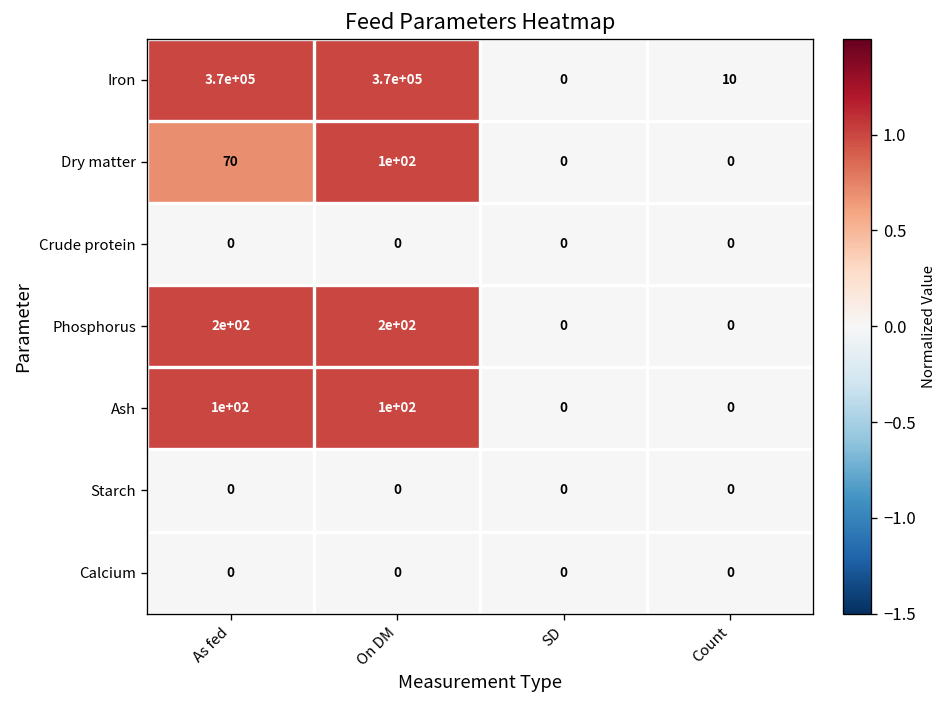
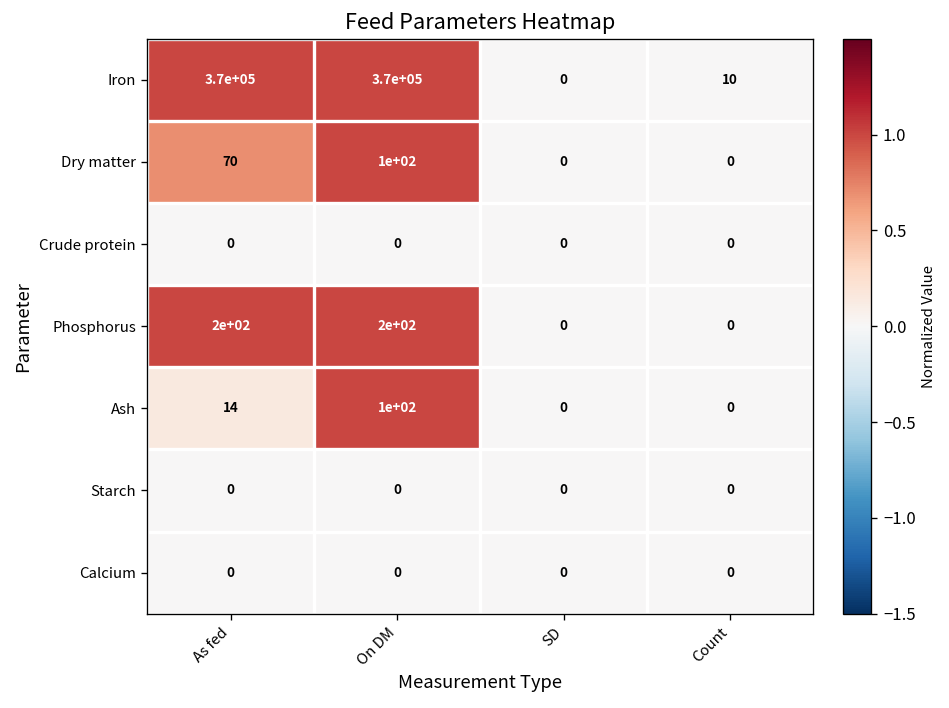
Ash, As fed: 1e+02 -> 14
